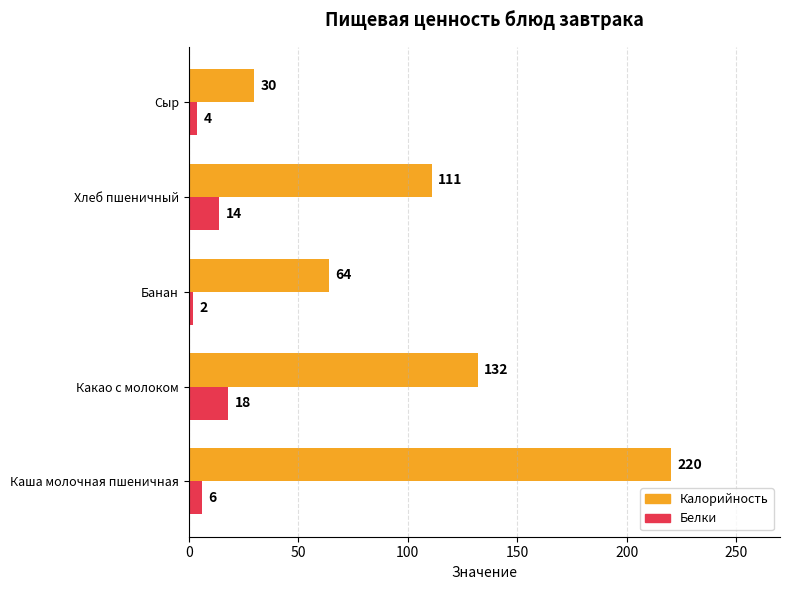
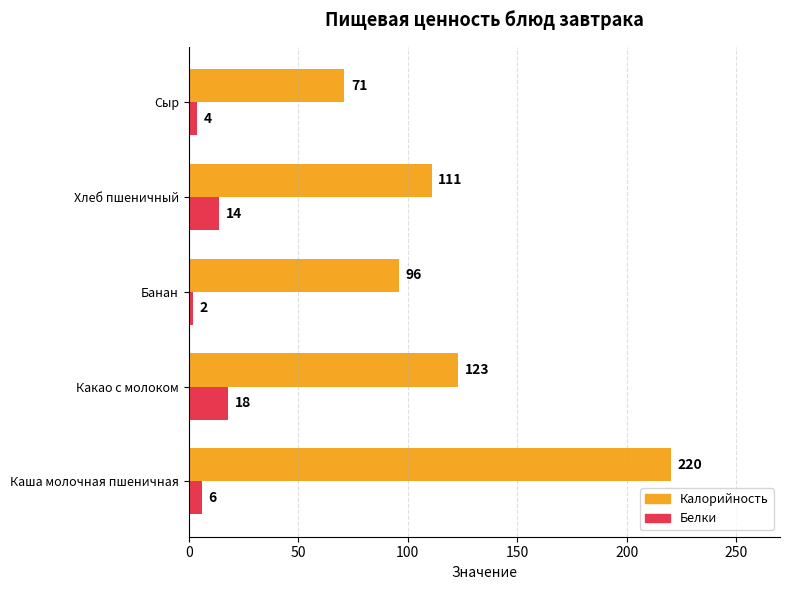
Калорийность, Сыр: 30 -> 71
Калорийность, Банан: 64 -> 96
Калорийность, Какао с молоком: 132 -> 123
